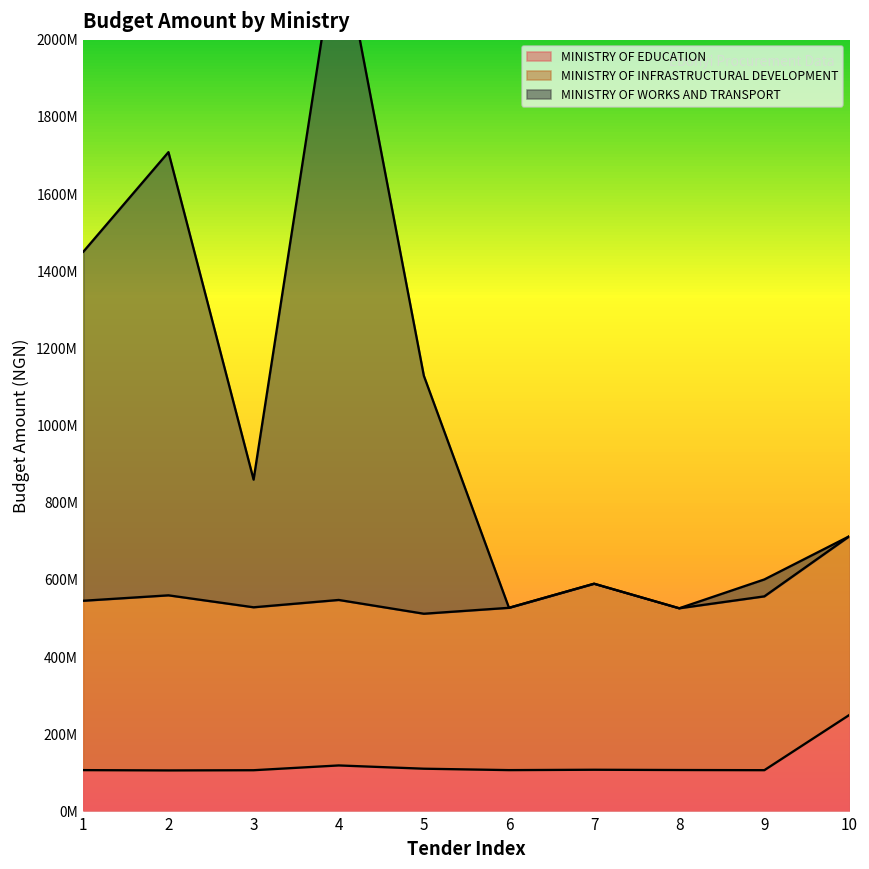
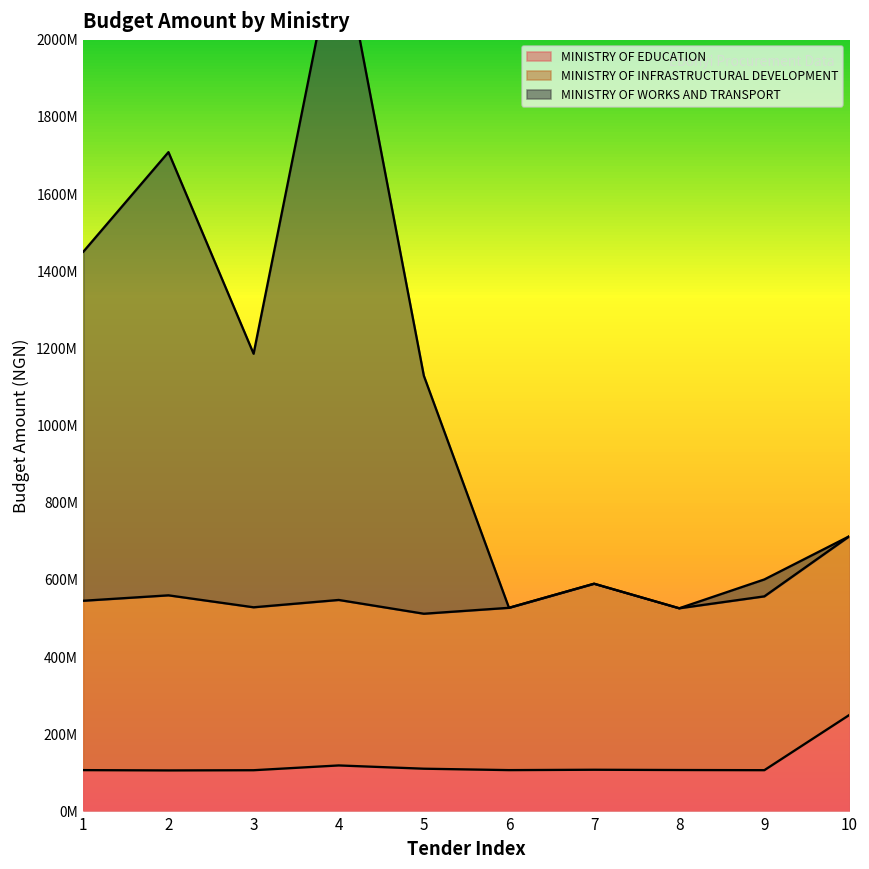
MINISTRY OF WORKS AND TRANSPORT, 3: 330000000 -> 660000000
